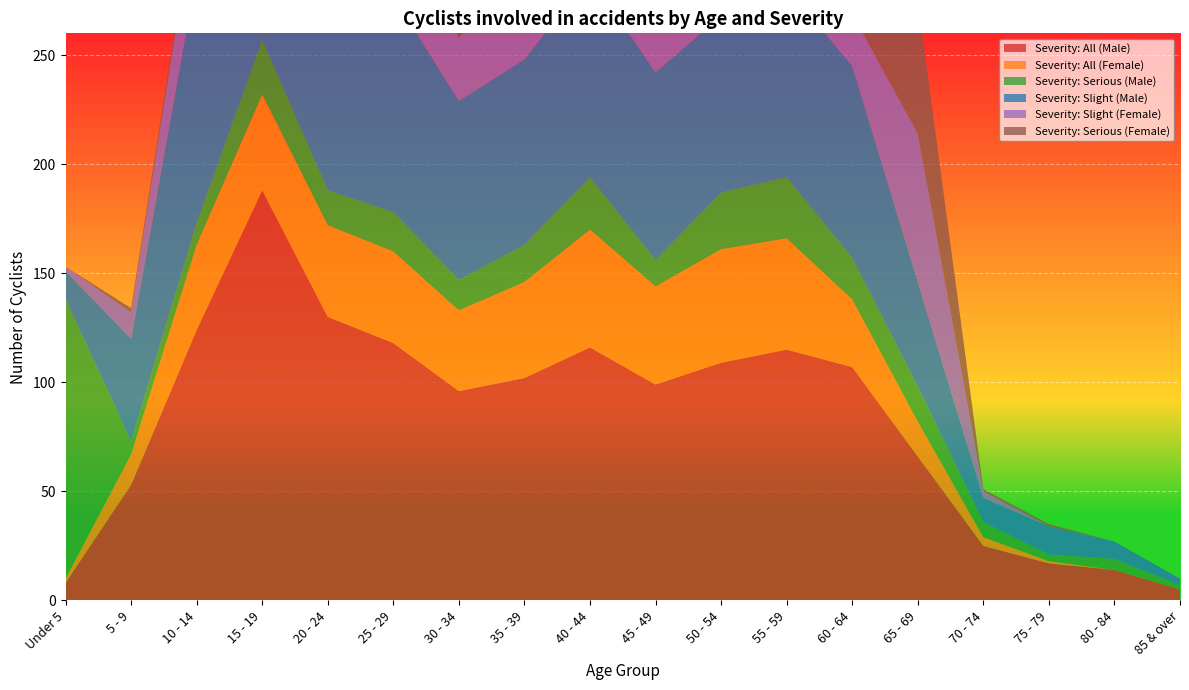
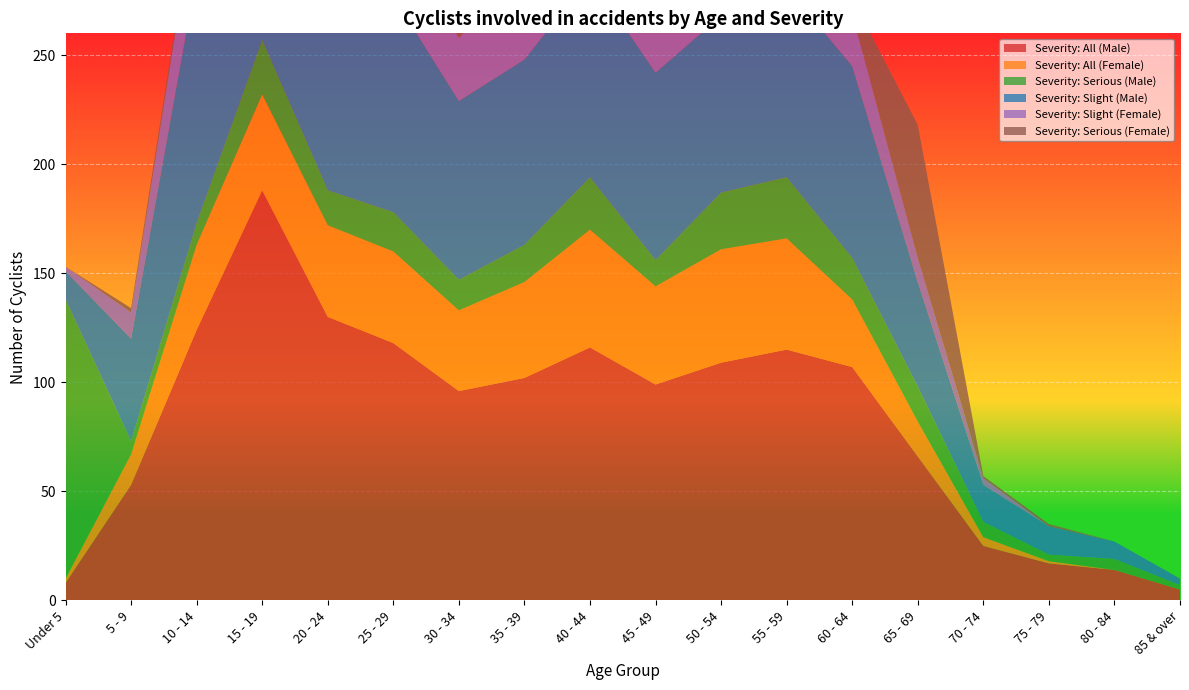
Severity: Slight (Female), 65 - 69: 68 -> 11
Severity: Slight (Male), 70 - 74: 11 -> 17
